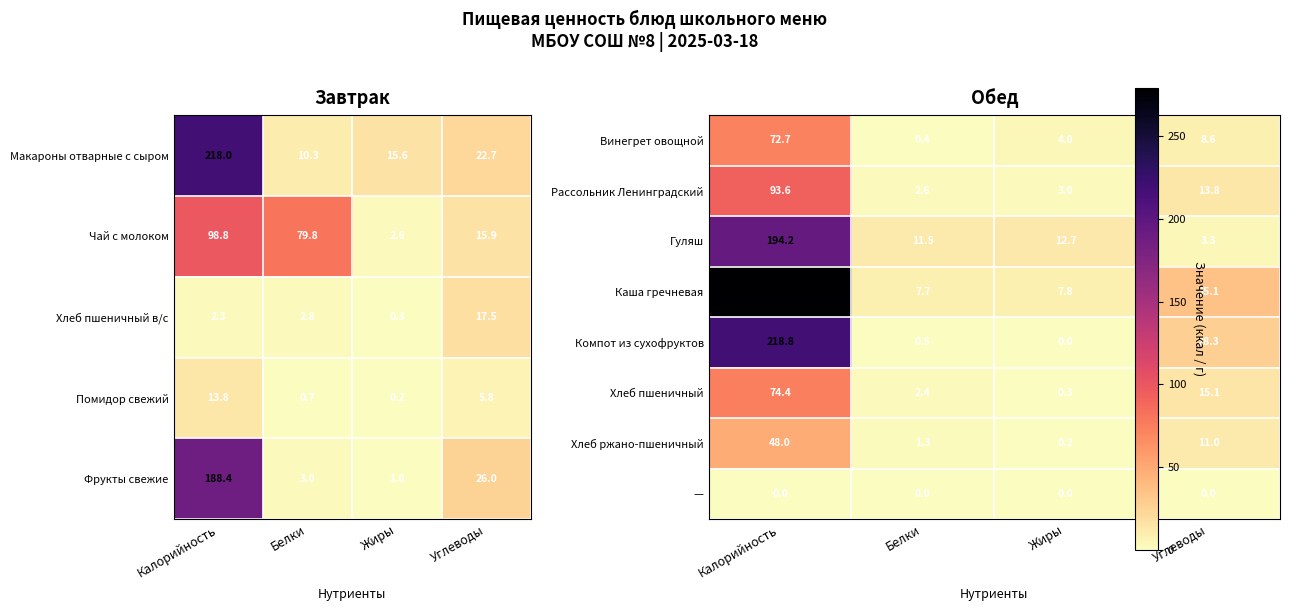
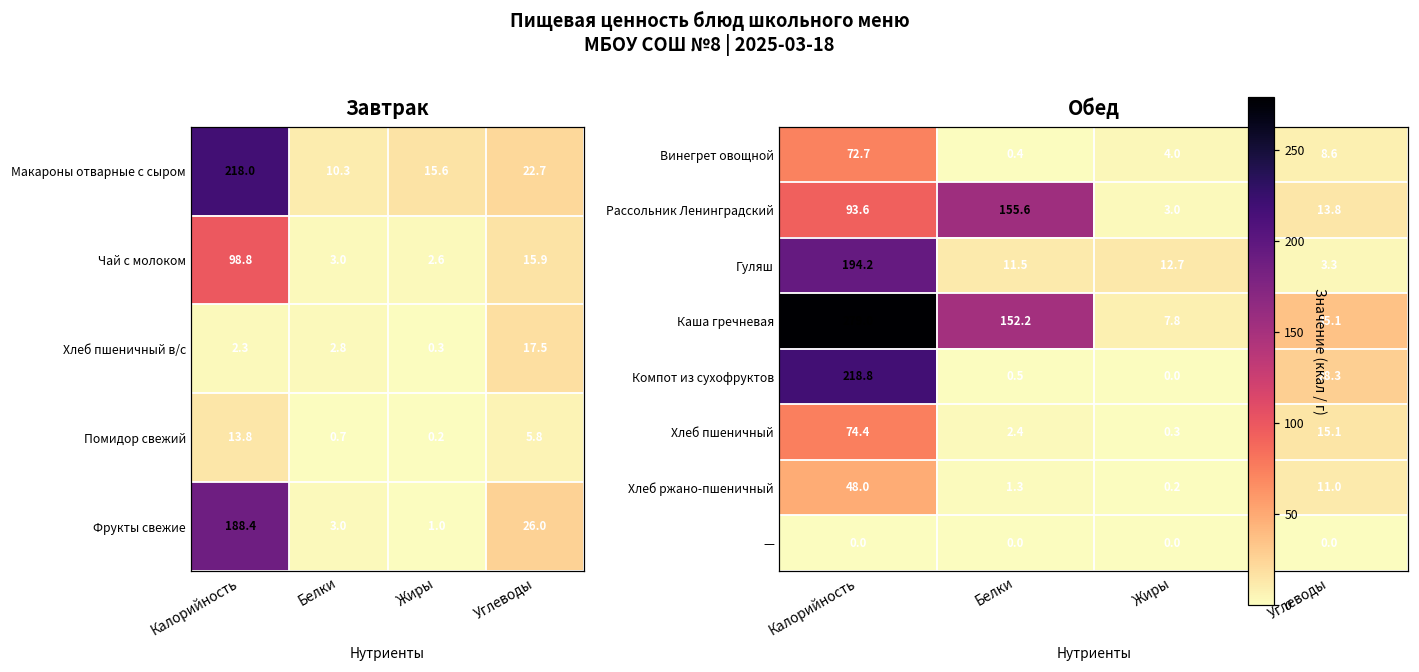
Завтрак, Чай с молоком, Белки: 79.8 -> 3.0
Обед, Рассольник Ленинградский, Белки: 2.6 -> 155.6
Обед, Каша гречневая, Белки: 7.7 -> 152.2
